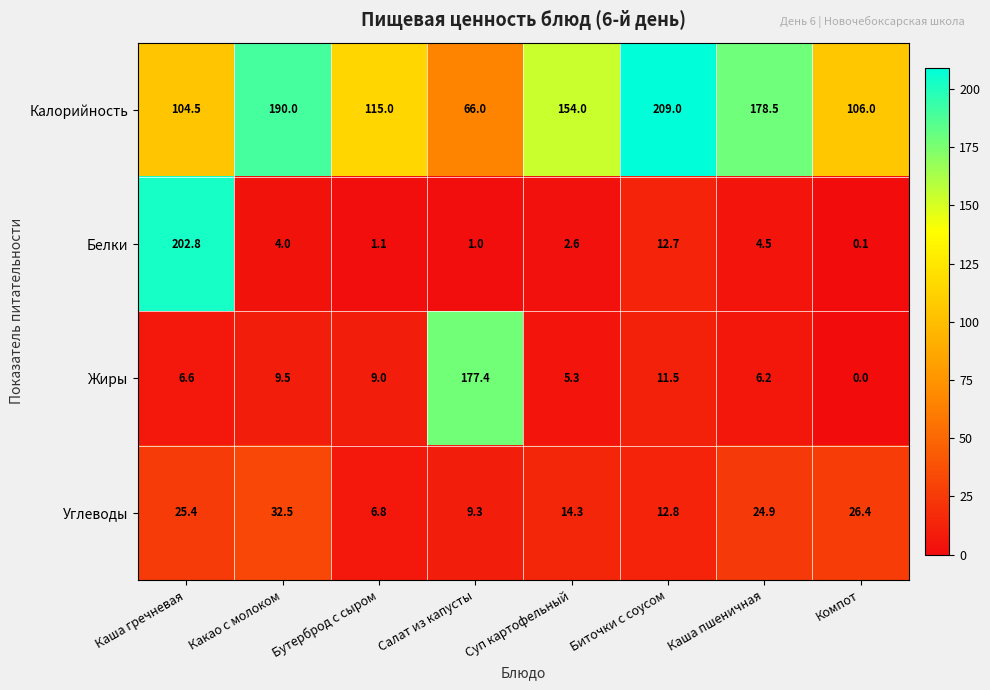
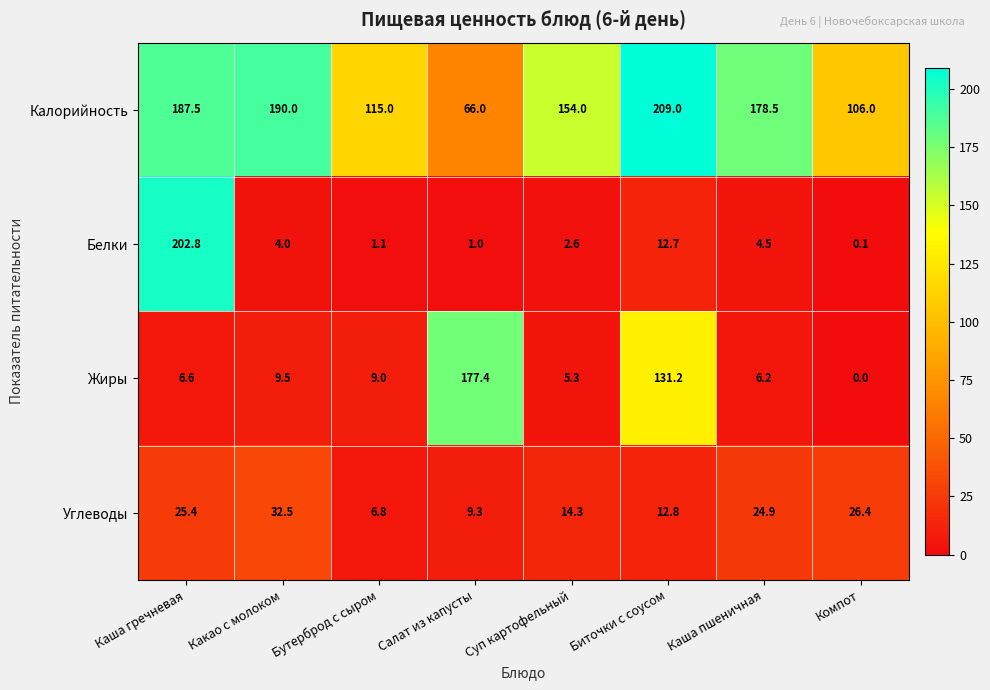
Калорийность, Каша гречневая: 104.5 -> 187.5
Жиры, Биточки с соусом: 11.5 -> 131.2
